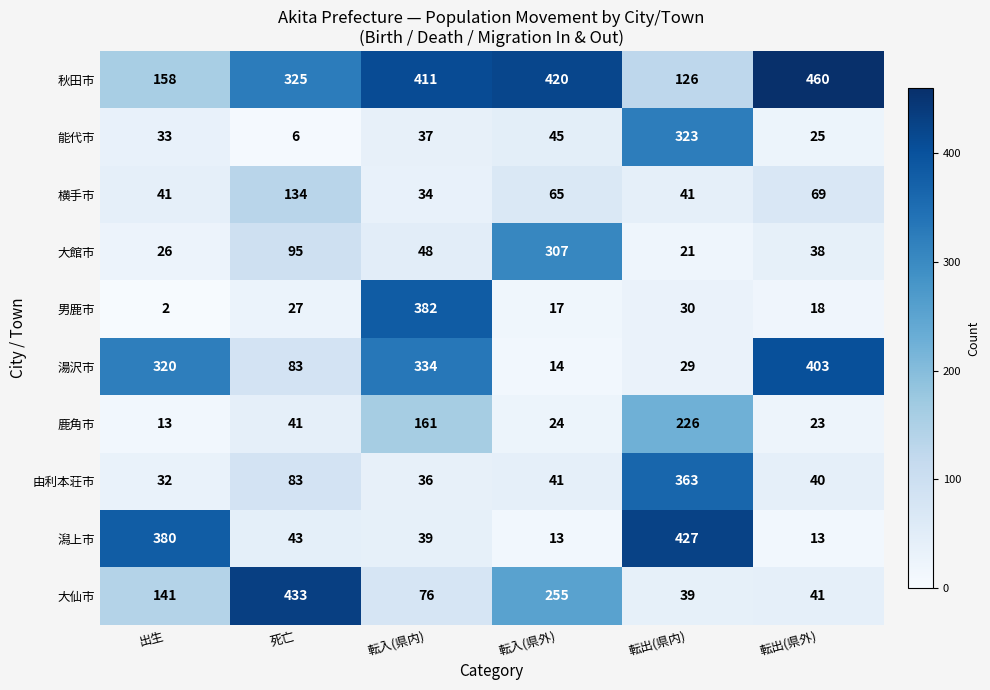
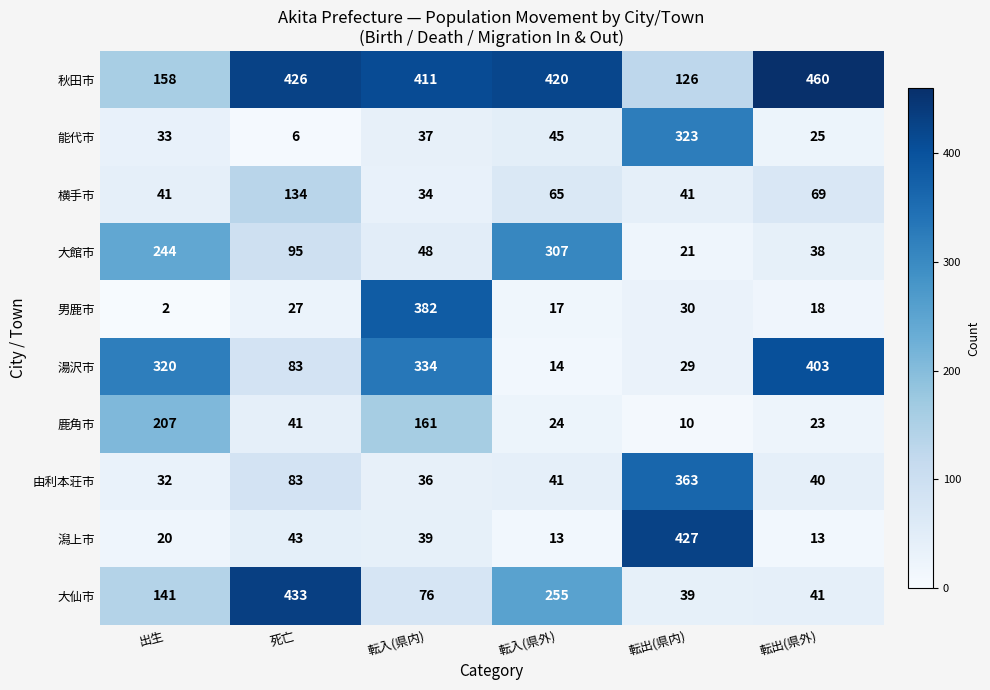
秋田市, 死亡: 325 -> 426
大館市, 出生: 26 -> 244
鹿角市, 出生: 13 -> 207
鹿角市, 転出(県内): 226 -> 10
潟上市, 出生: 380 -> 20
